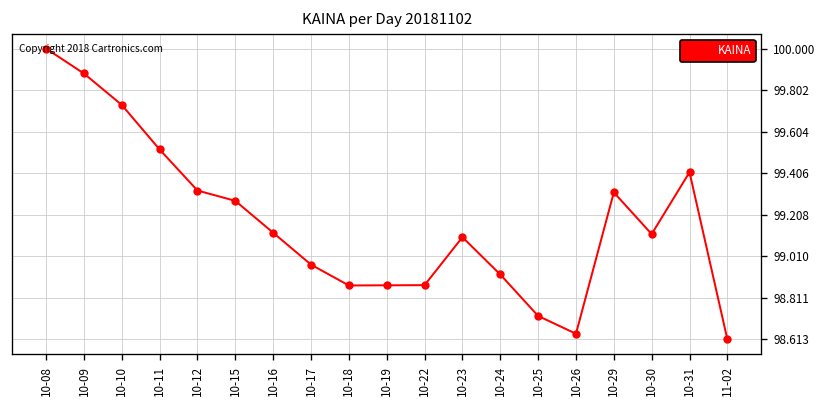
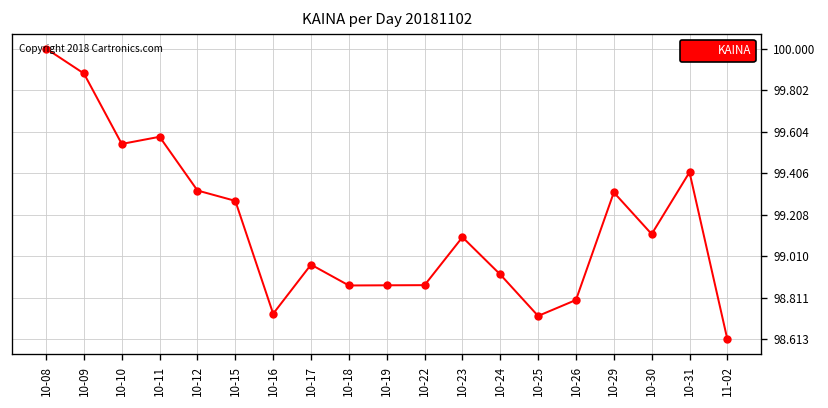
10-10: 99.73 -> 99.55
10-11: 99.52 -> 99.58
10-16: 99.12 -> 98.74
10-26: 98.64 -> 98.80
